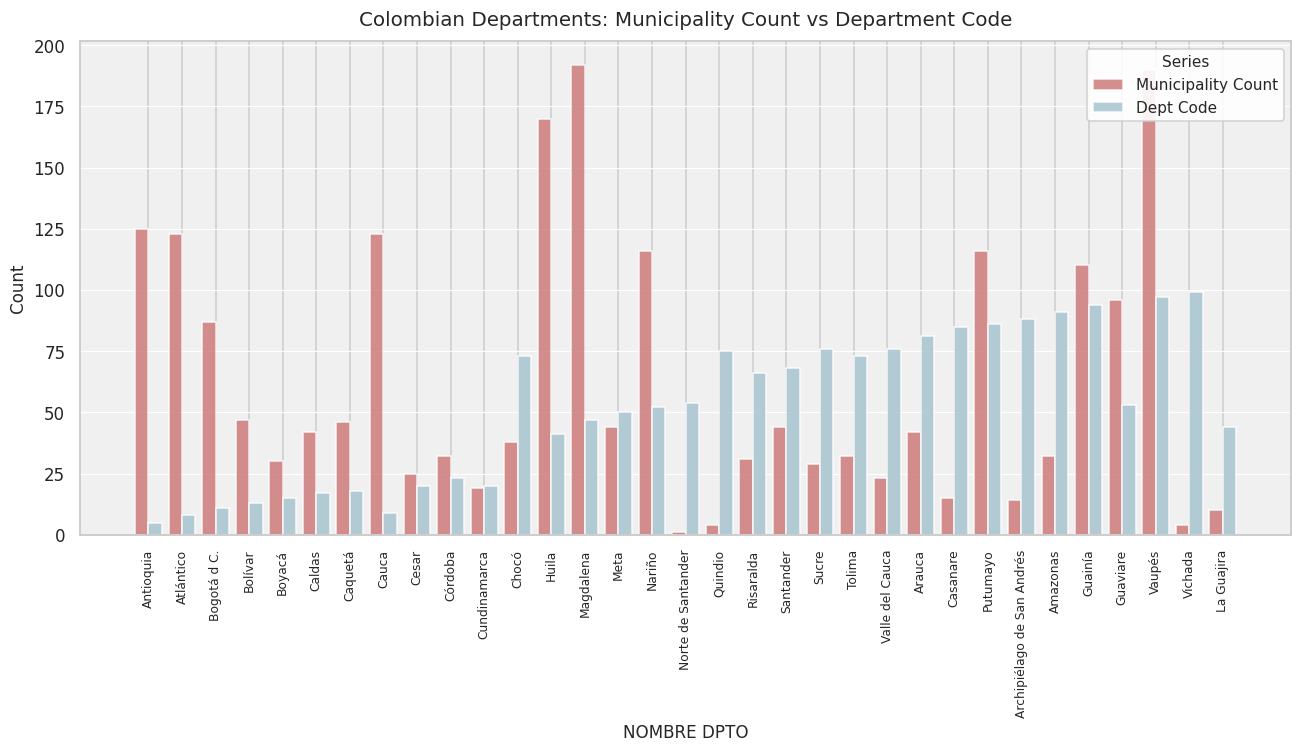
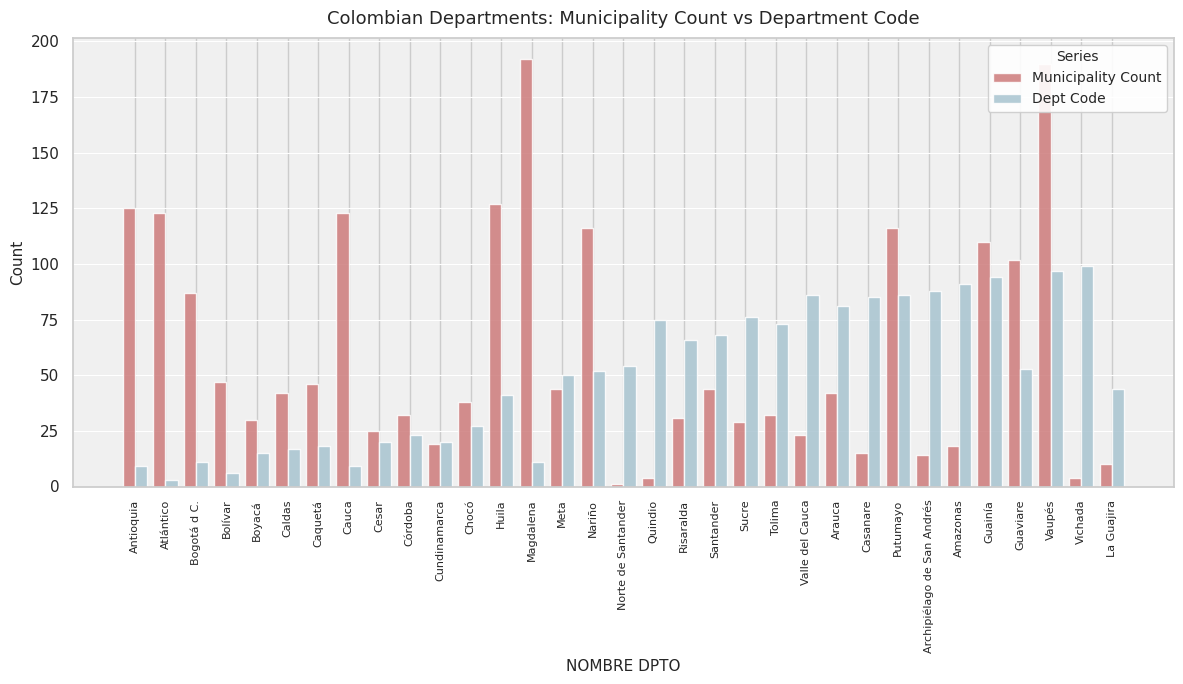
Dept Code, Antioquia: 5 -> 9
Dept Code, Atlántico: 8 -> 3
Dept Code, Bolívar: 13 -> 6
Dept Code, Chocó: 73 -> 27
Municipality Count, Huila: 170 -> 127
Dept Code, Magdalena: 47 -> 11
Dept Code, Valle del Cauca: 76 -> 86
Municipality Count, Amazonas: 32 -> 18
Municipality Count, Guaviare: 96 -> 102
